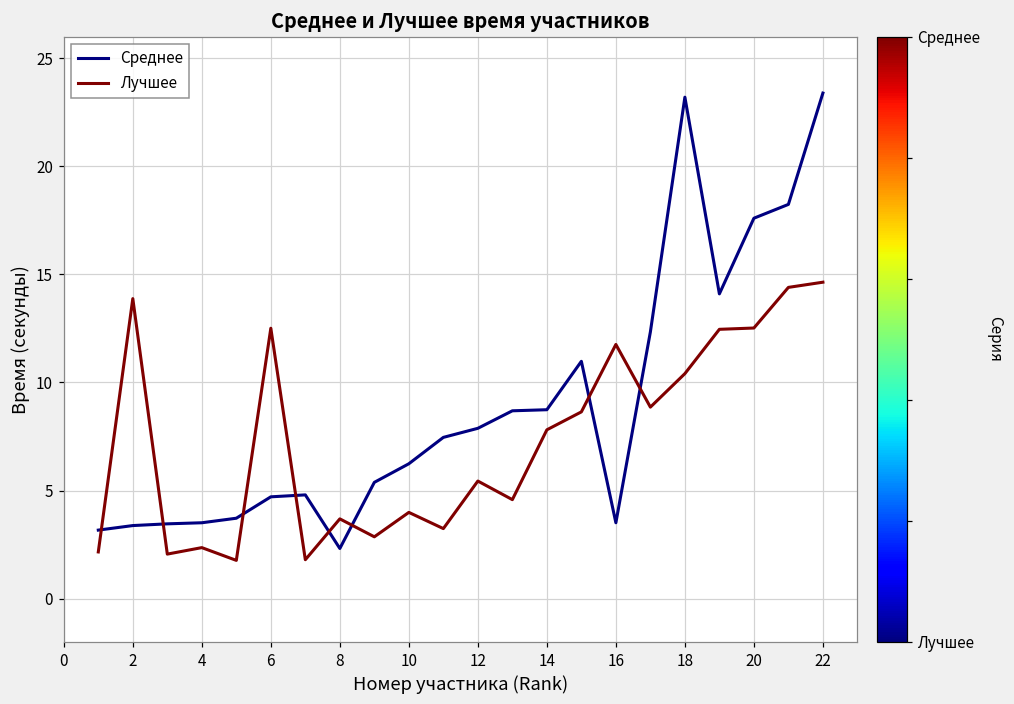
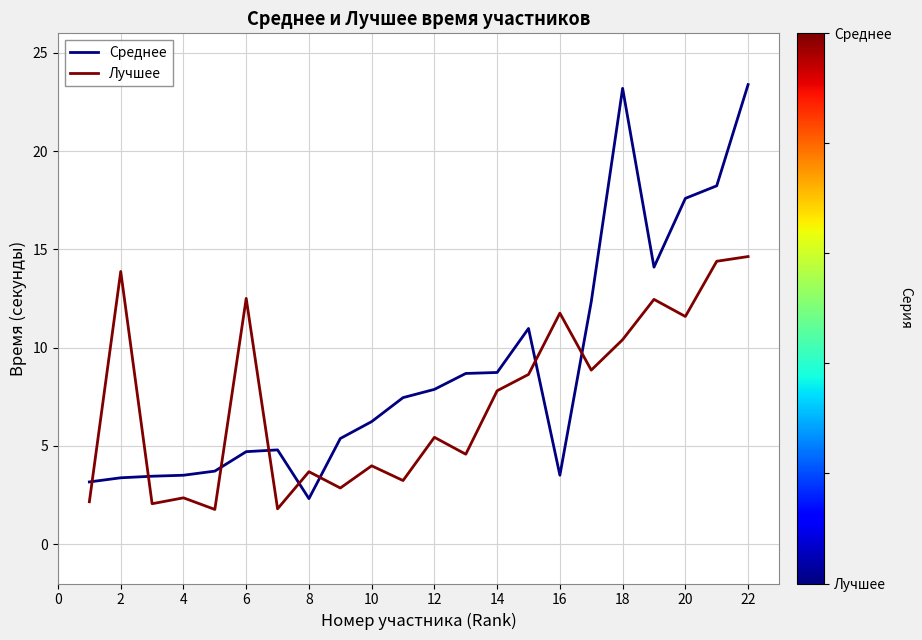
Лучшее, 20: 12.5 -> 11.6
